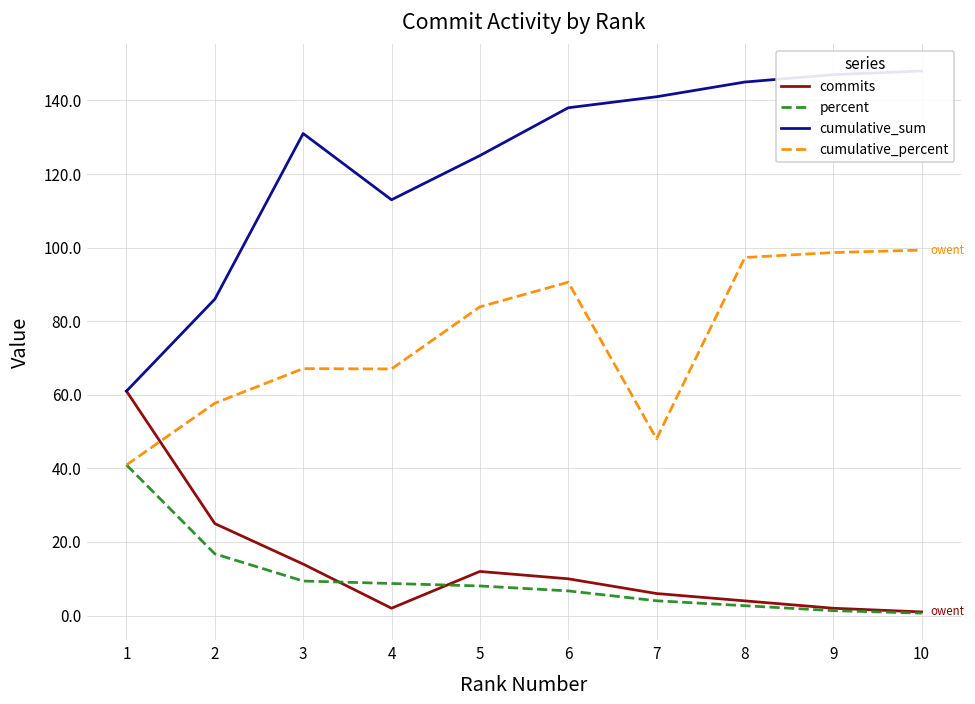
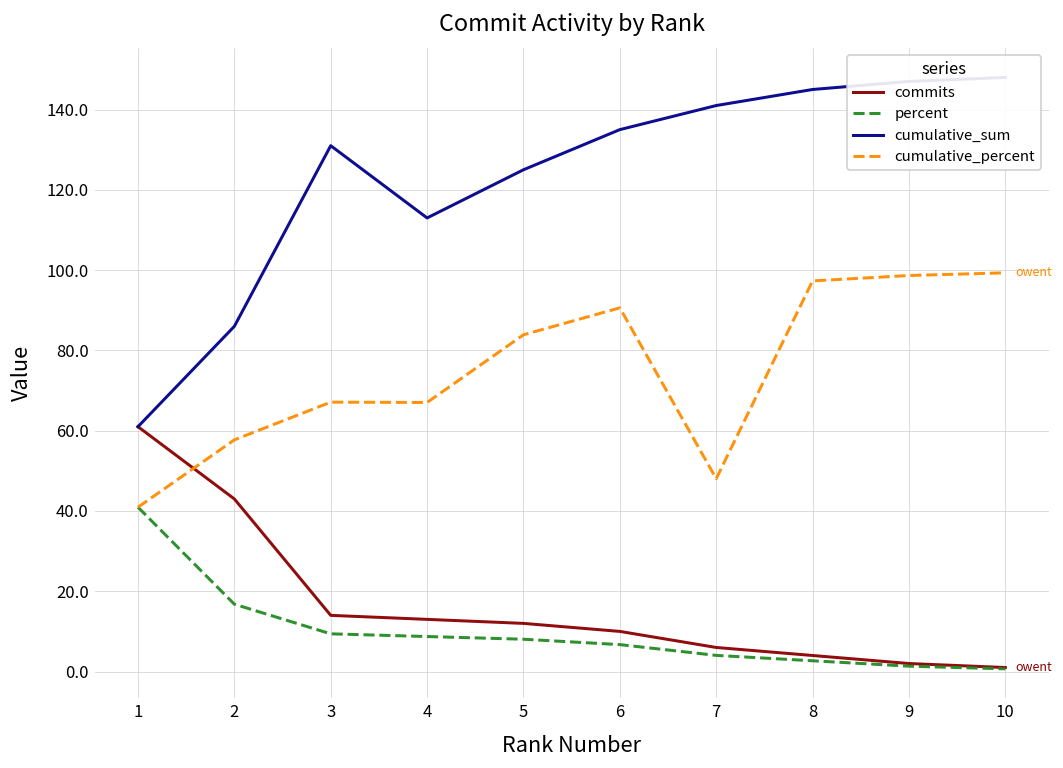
commits, 2: 25 -> 43
commits, 4: 2 -> 13
cumulative_sum, 6: 138 -> 135
